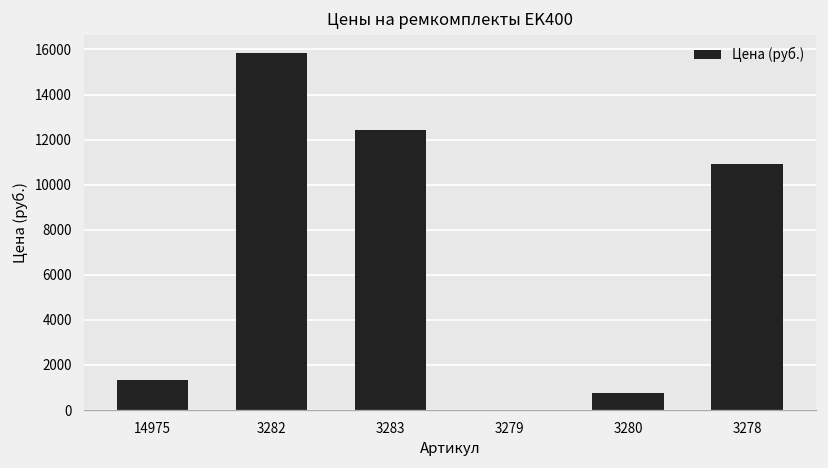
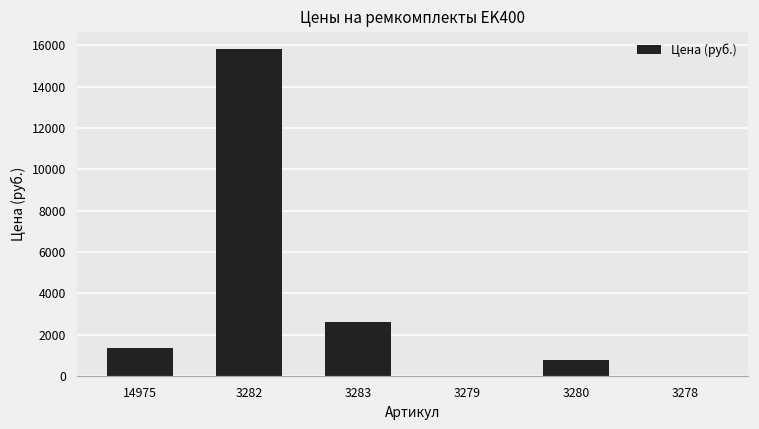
3283: 12400 -> 2600
3278: 10900 -> 0
